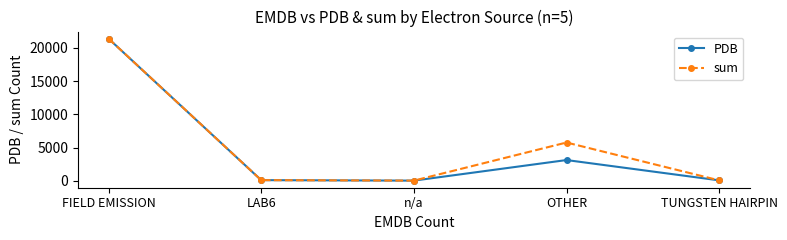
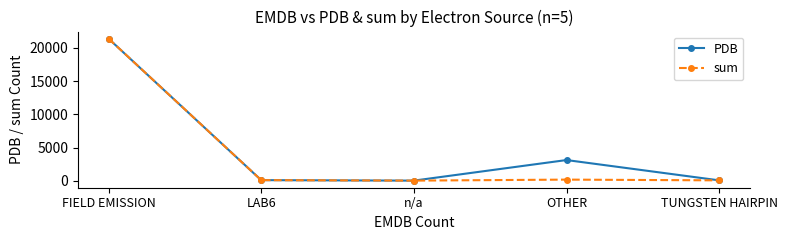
sum, OTHER: 6000 -> 0
